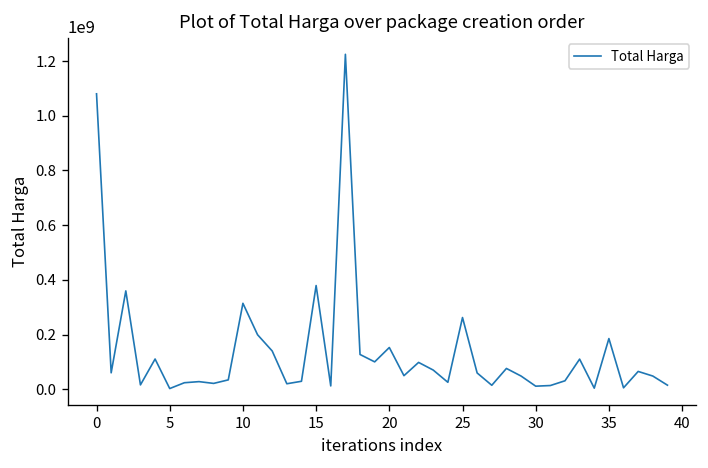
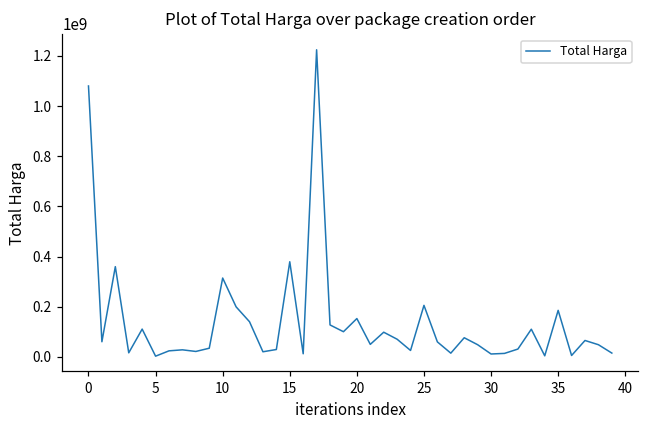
25: 260000000 -> 210000000
